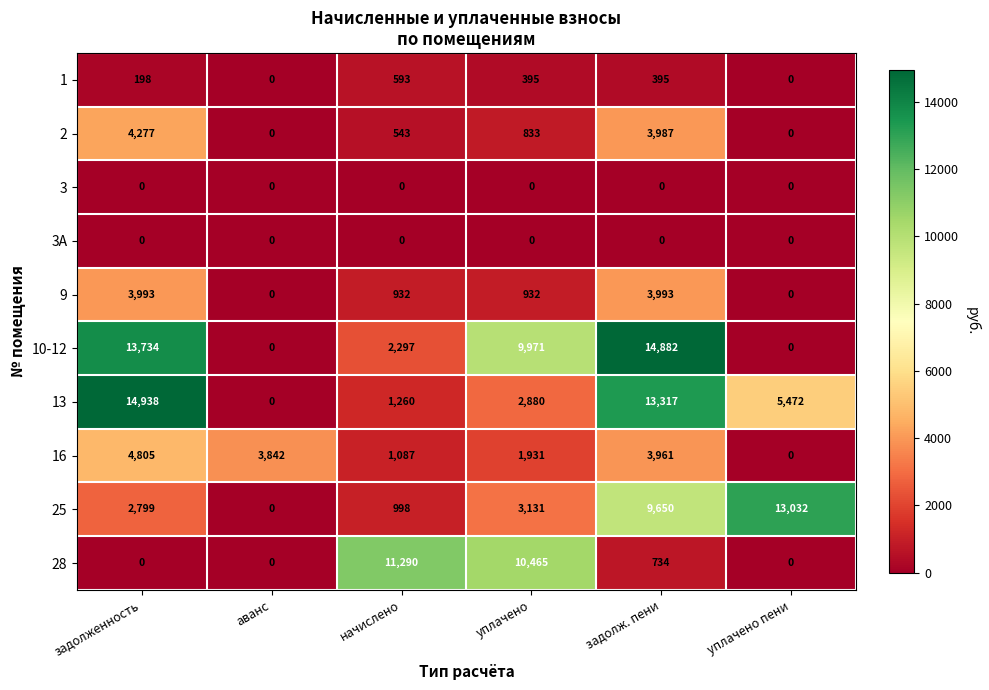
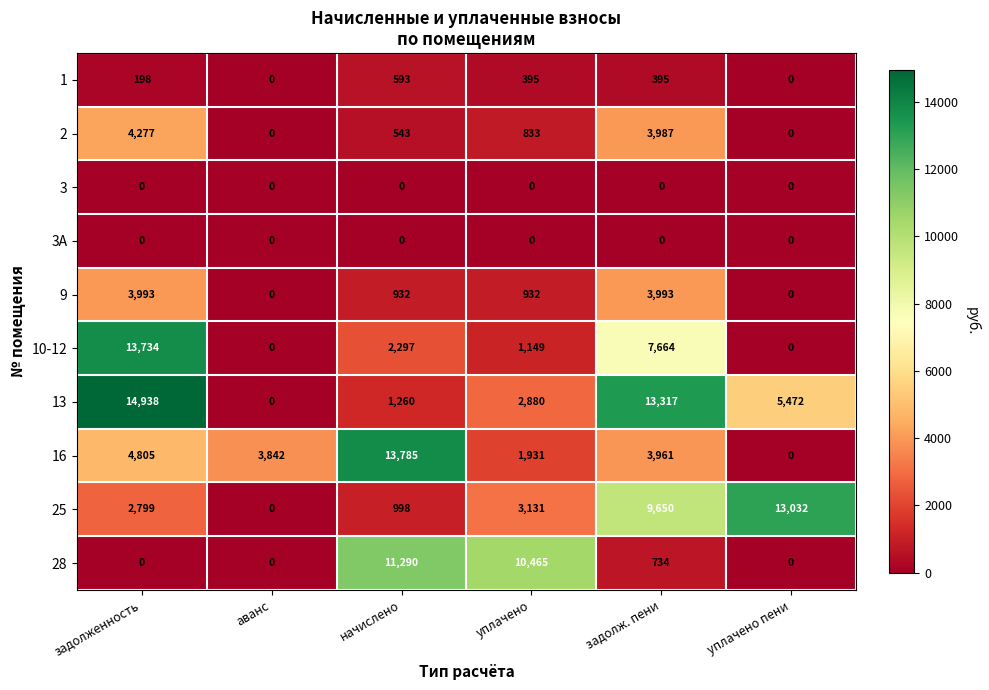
10-12, уплачено: 9,971 -> 1,149
10-12, задолж. пени: 14,882 -> 7,664
16, начислено: 1,087 -> 13,785
